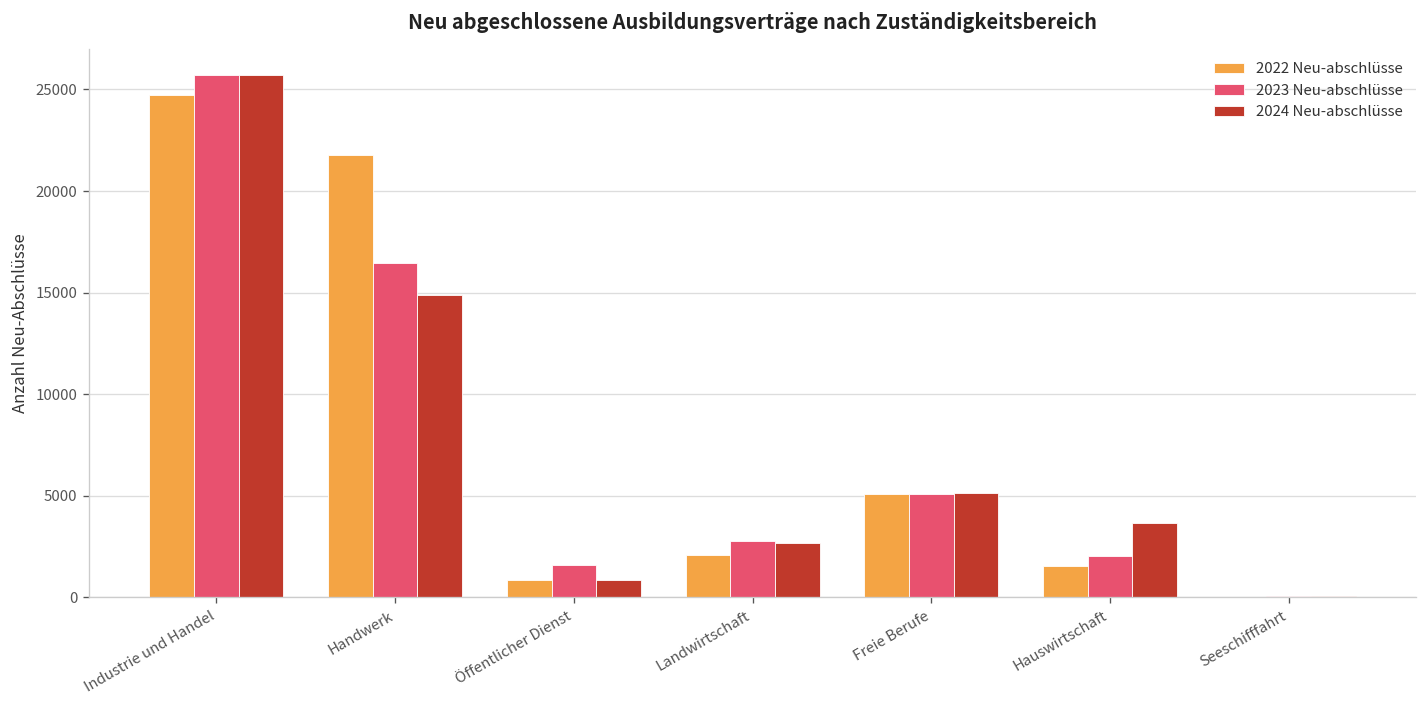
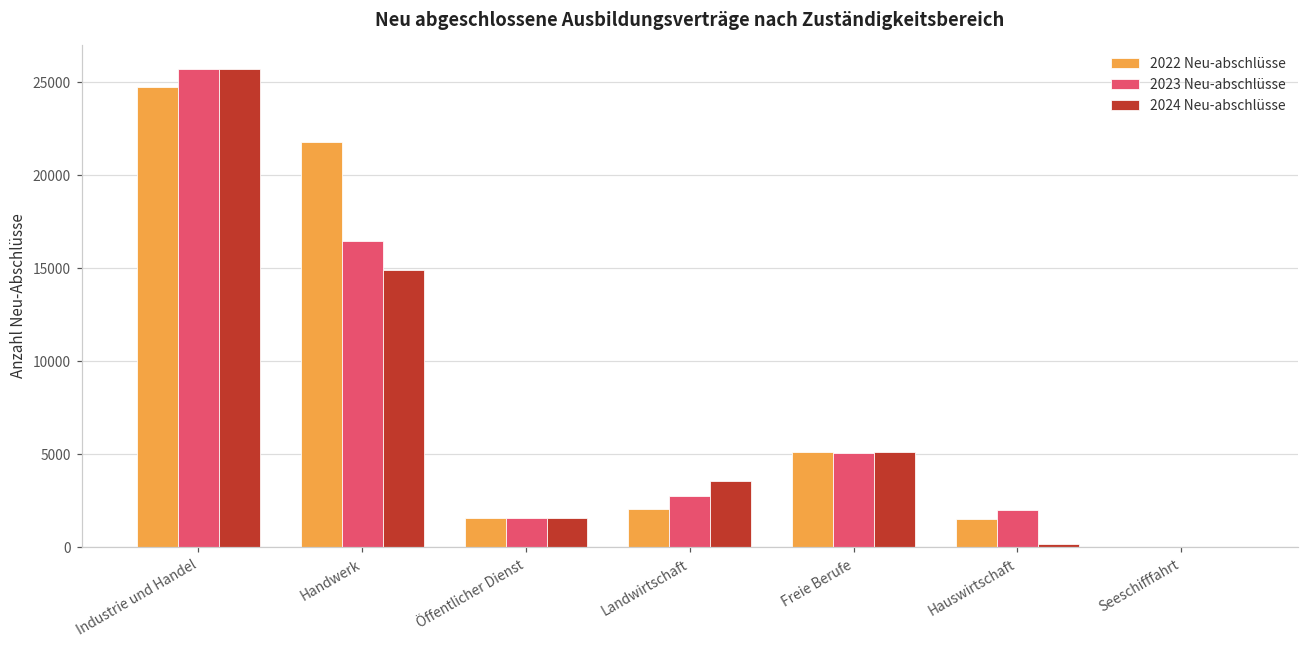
2022 Neu-abschlüsse, Öffentlicher Dienst: 800 -> 1600
2024 Neu-abschlüsse, Öffentlicher Dienst: 900 -> 1600
2024 Neu-abschlüsse, Landwirtschaft: 2700 -> 3600
2024 Neu-abschlüsse, Hauswirtschaft: 3700 -> 200
